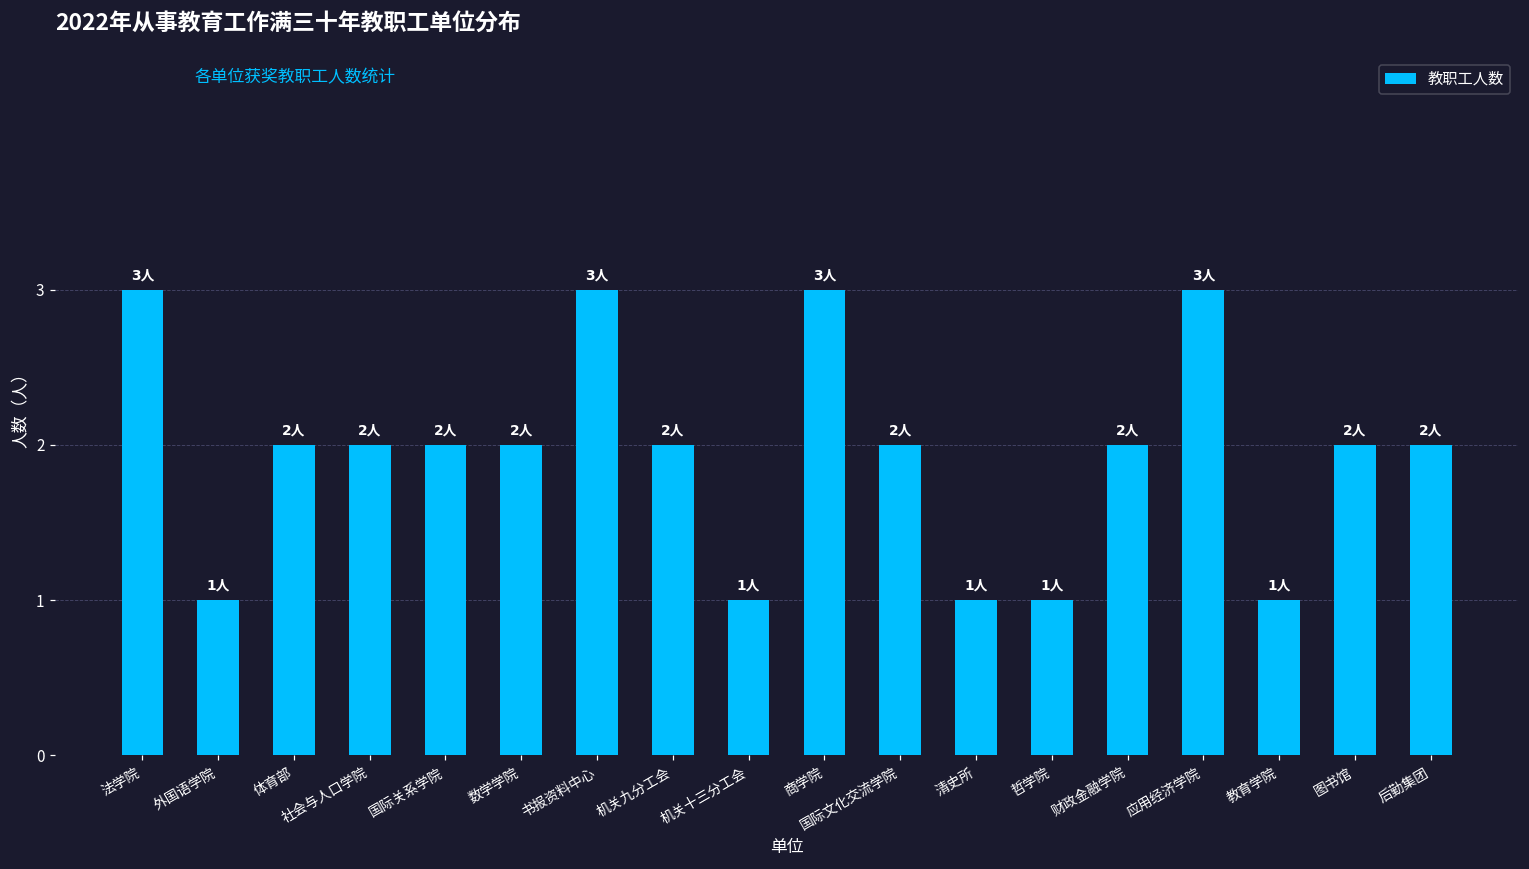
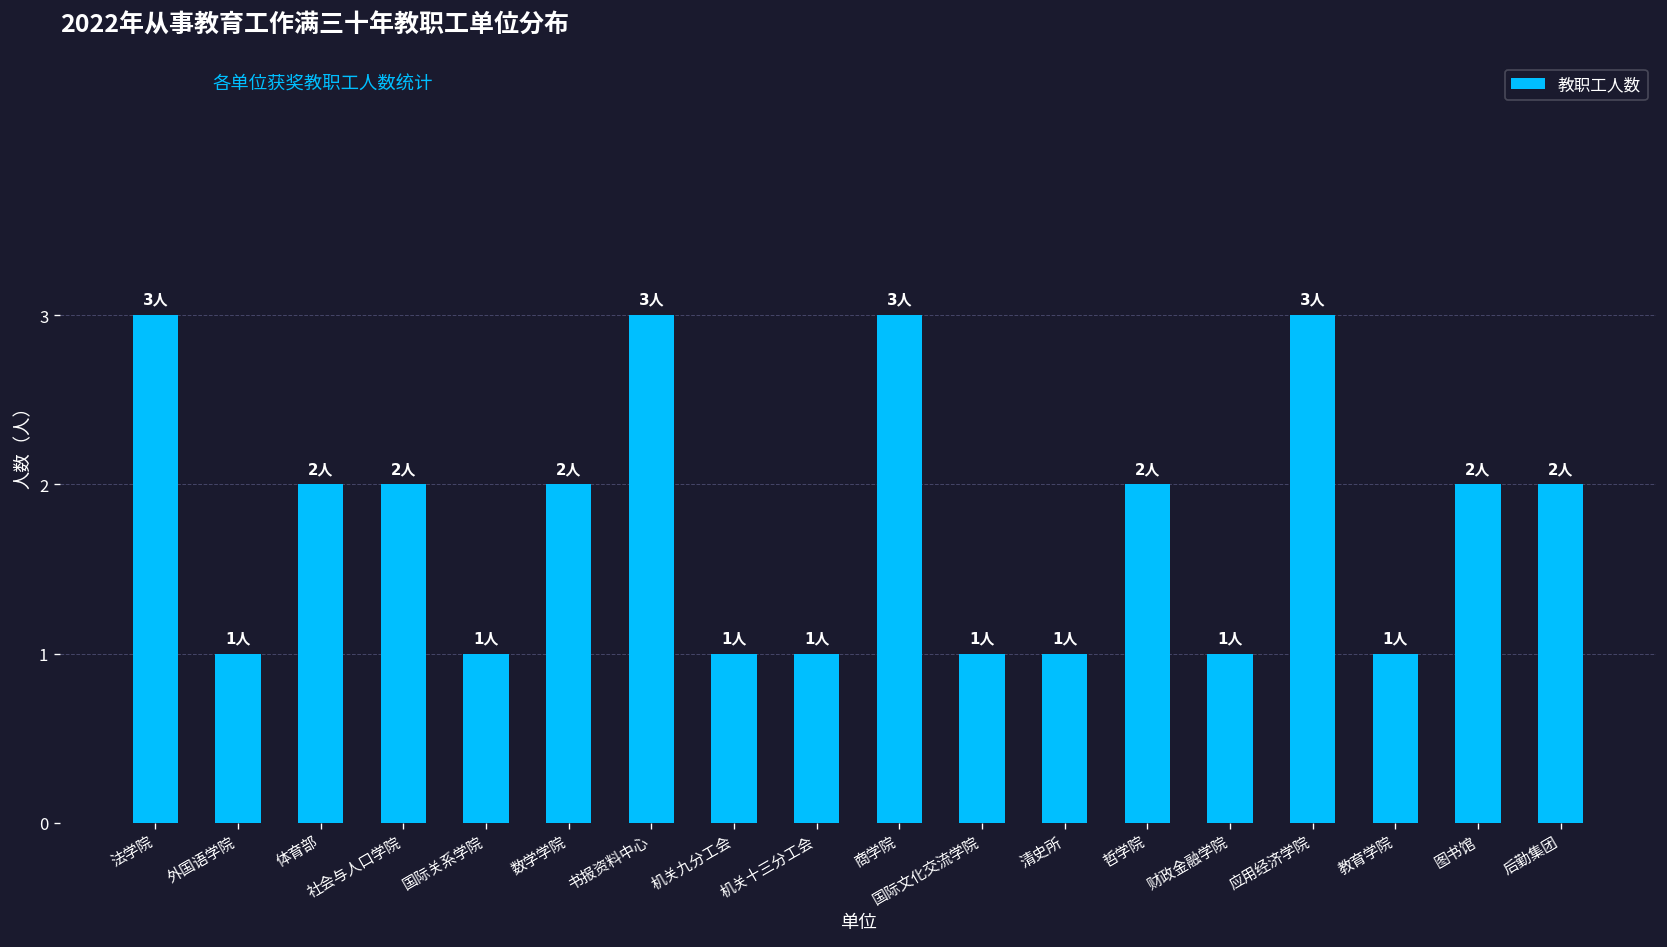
国际关系学院: 2人 -> 1人
机关九分工会: 2人 -> 1人
国际文化交流学院: 2人 -> 1人
哲学院: 1人 -> 2人
财政金融学院: 2人 -> 1人
